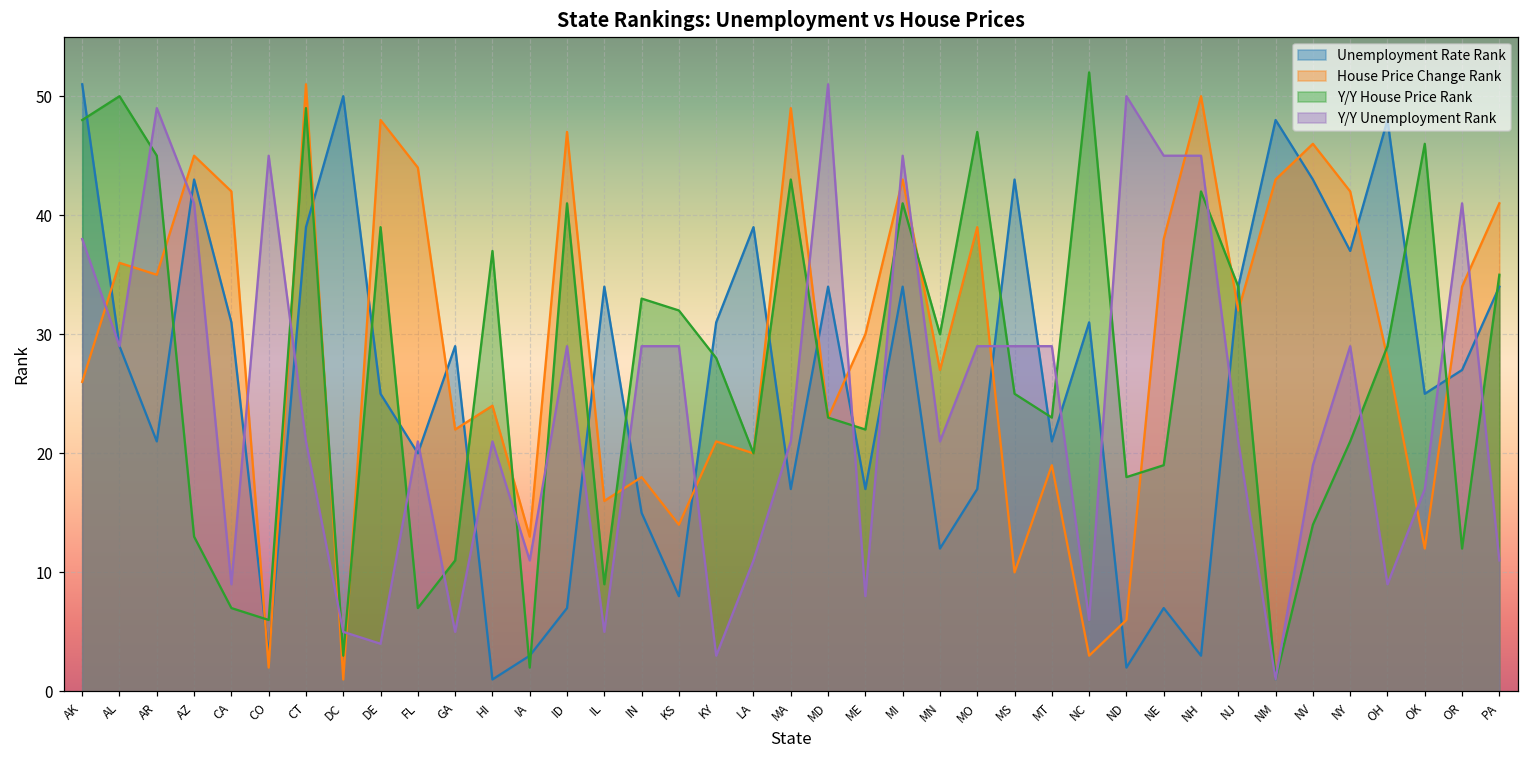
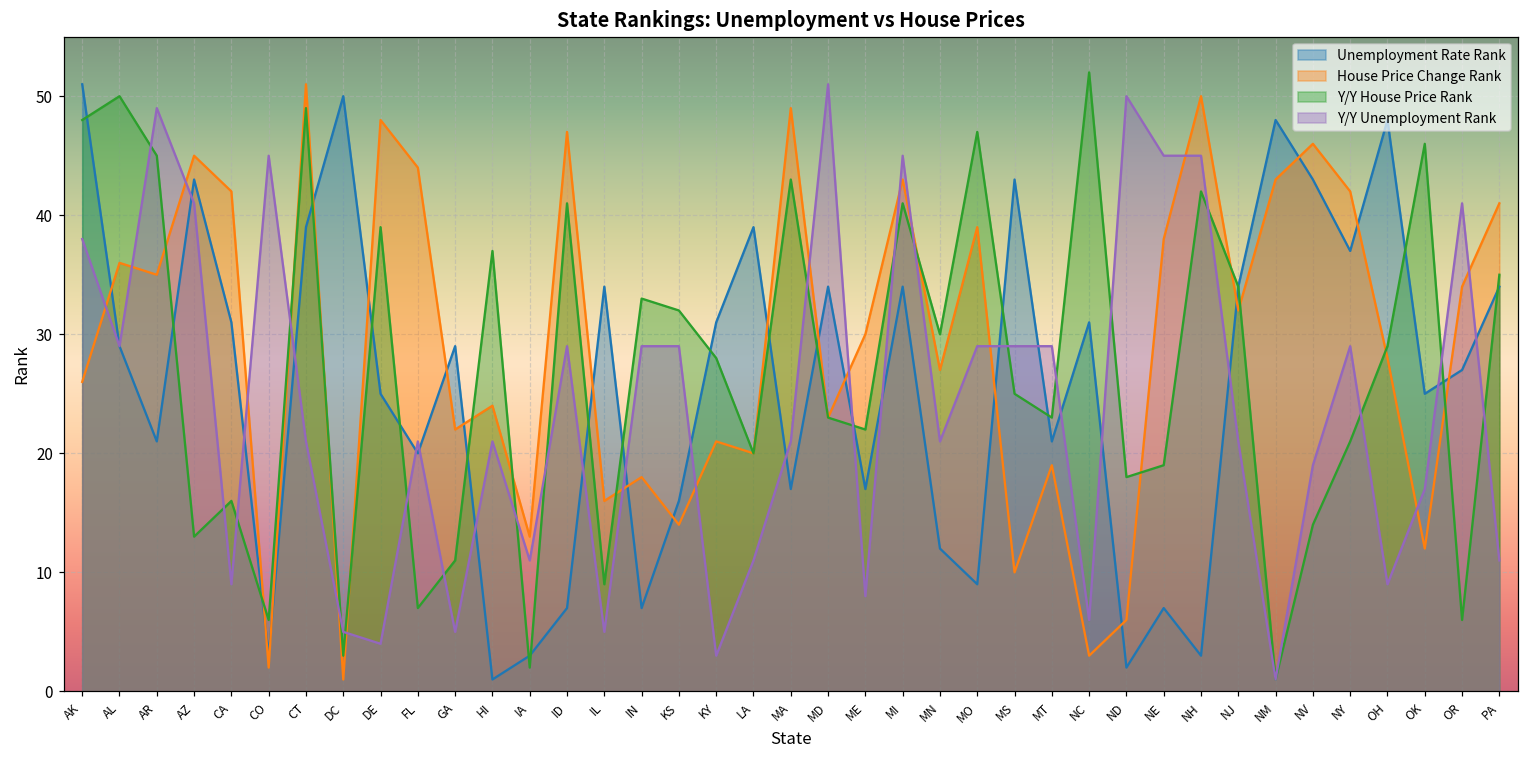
Y/Y House Price Rank, CA: 7 -> 16
Unemployment Rate Rank, IN: 15 -> 7
Unemployment Rate Rank, KS: 8 -> 16
Unemployment Rate Rank, MO: 17 -> 9
Y/Y House Price Rank, OR: 12 -> 6
